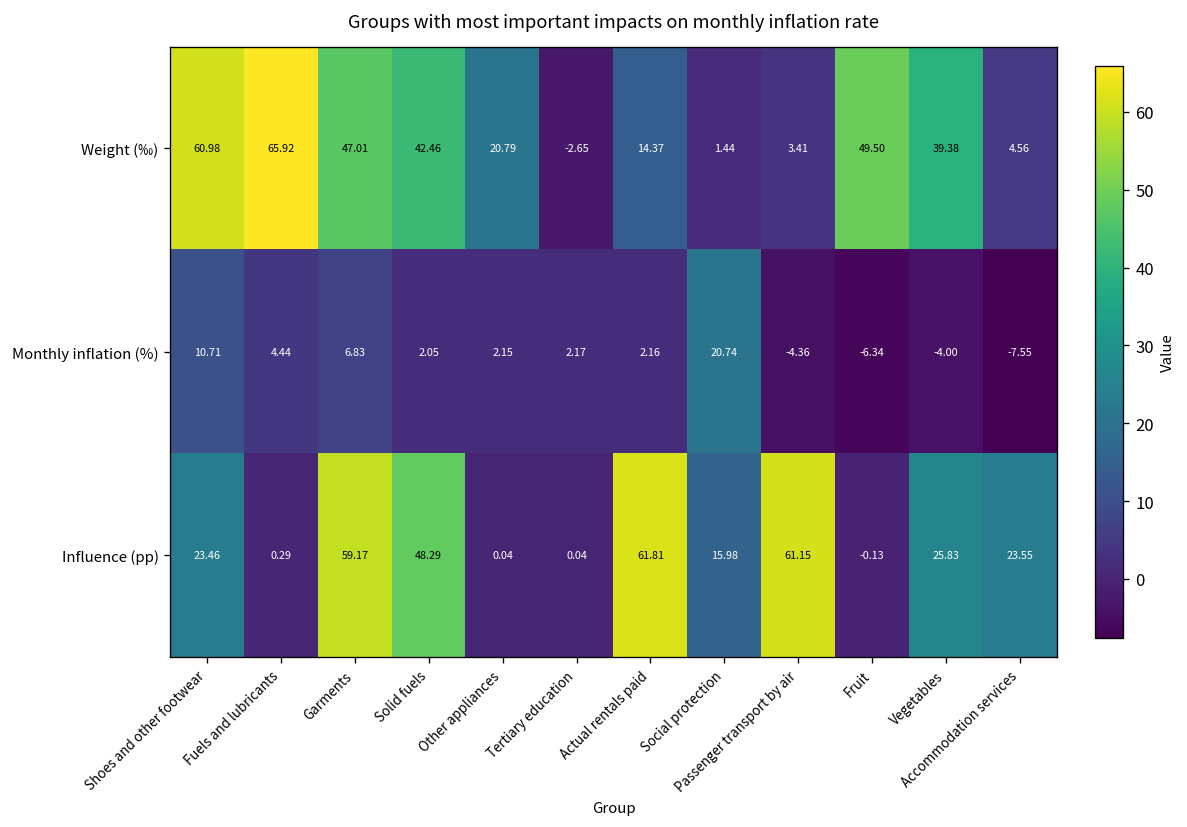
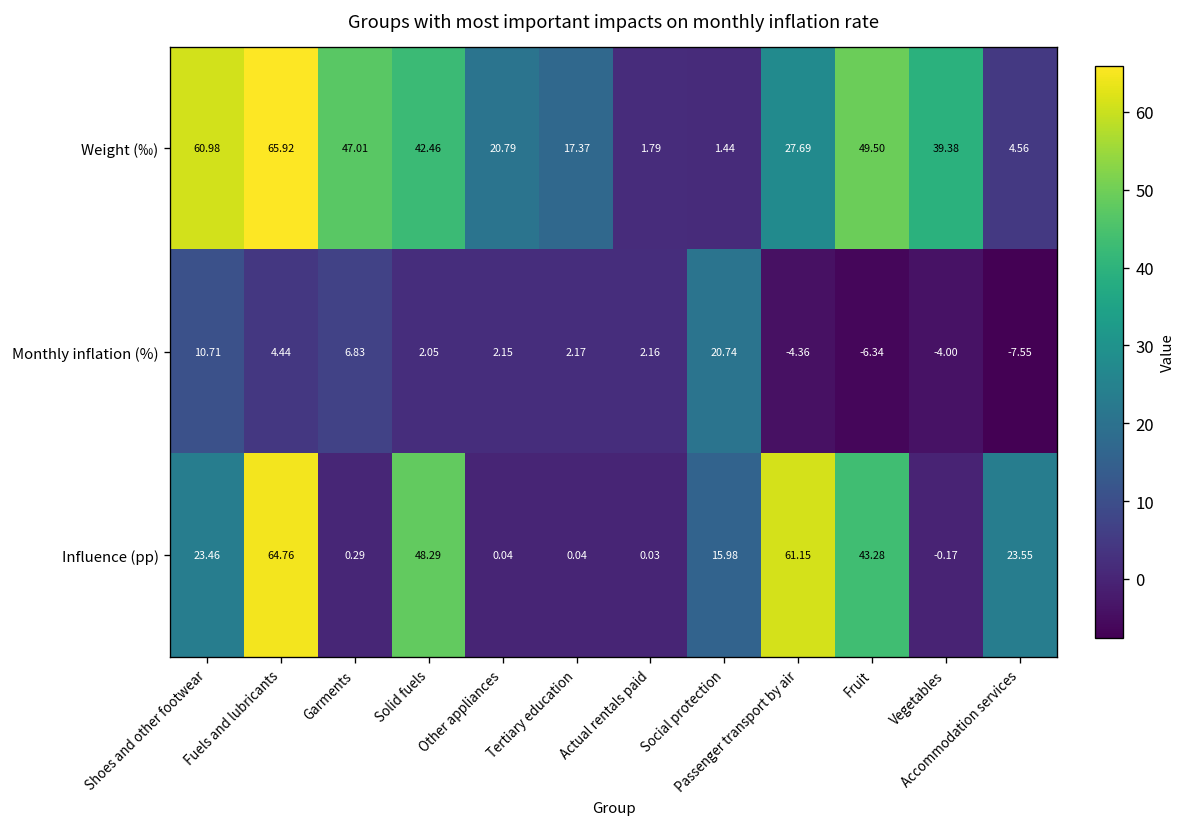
Weight (‰), Tertiary education: -2.65 -> 17.37
Weight (‰), Actual rentals paid: 14.37 -> 1.79
Weight (‰), Passenger transport by air: 3.41 -> 27.69
Influence (pp), Fuels and lubricants: 0.29 -> 64.76
Influence (pp), Garments: 59.17 -> 0.29
Influence (pp), Actual rentals paid: 61.81 -> 0.03
Influence (pp), Fruit: -0.13 -> 43.28
Influence (pp), Vegetables: 25.83 -> -0.17
